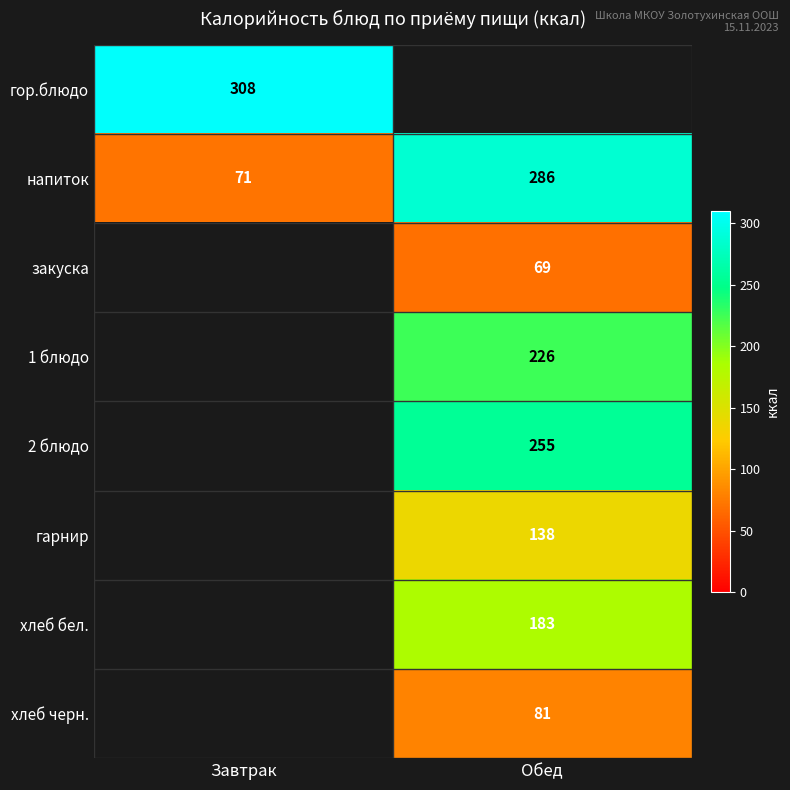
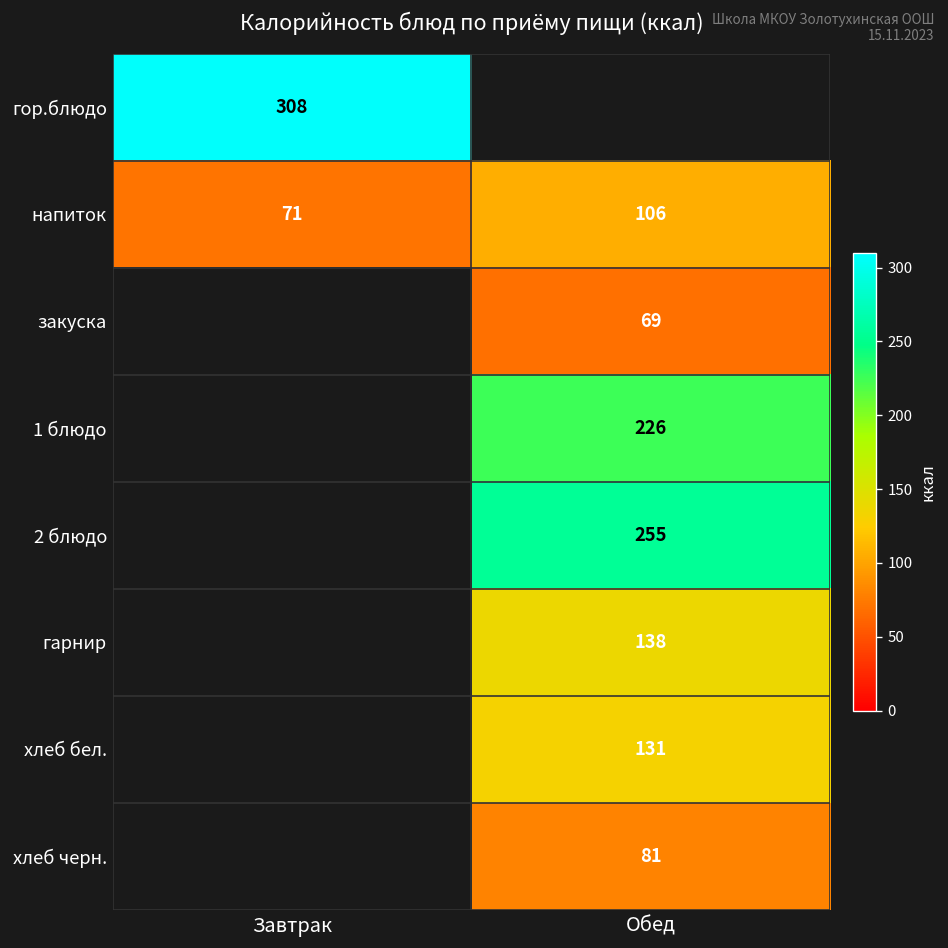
напиток, Обед: 286 -> 106
хлеб бел., Обед: 183 -> 131
